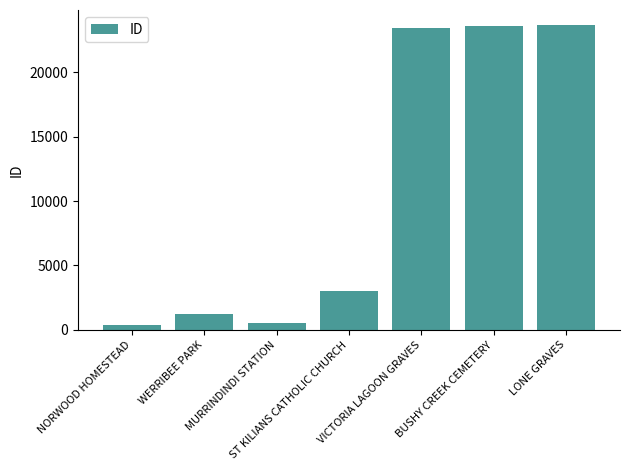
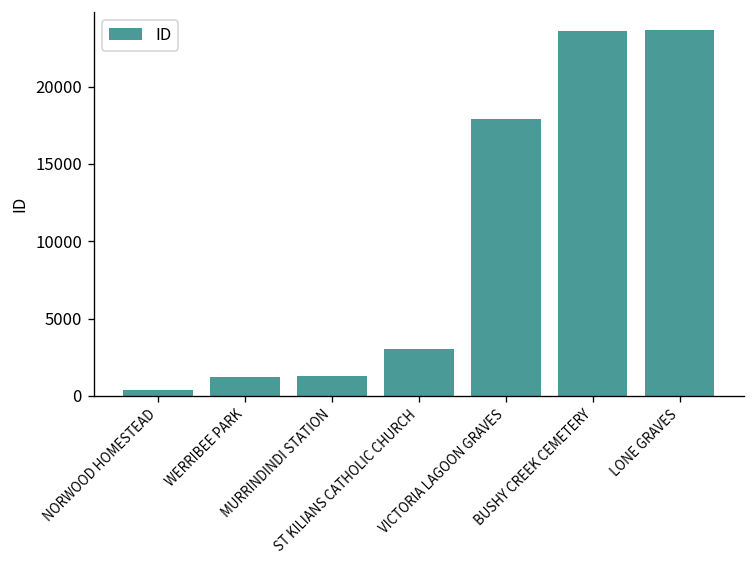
MURRINDINDI STATION: 600 -> 1300
VICTORIA LAGOON GRAVES: 23400 -> 17900
